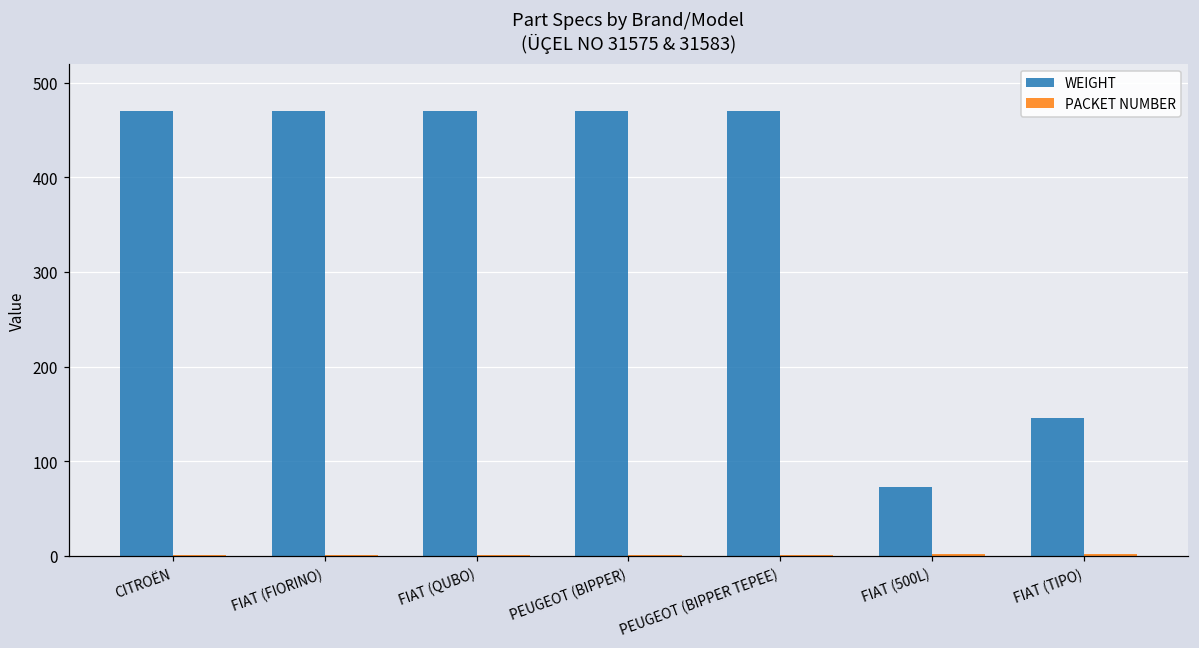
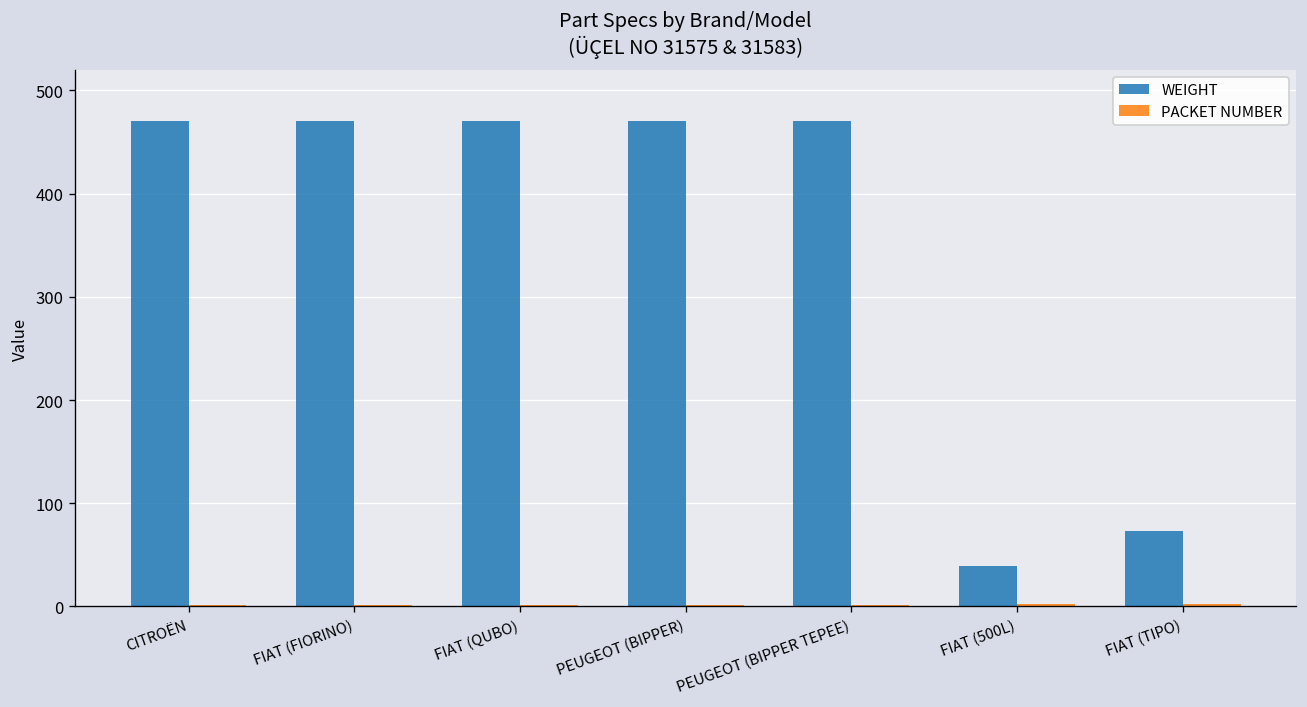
WEIGHT, FIAT (500L): 70 -> 40
WEIGHT, FIAT (TIPO): 150 -> 70
